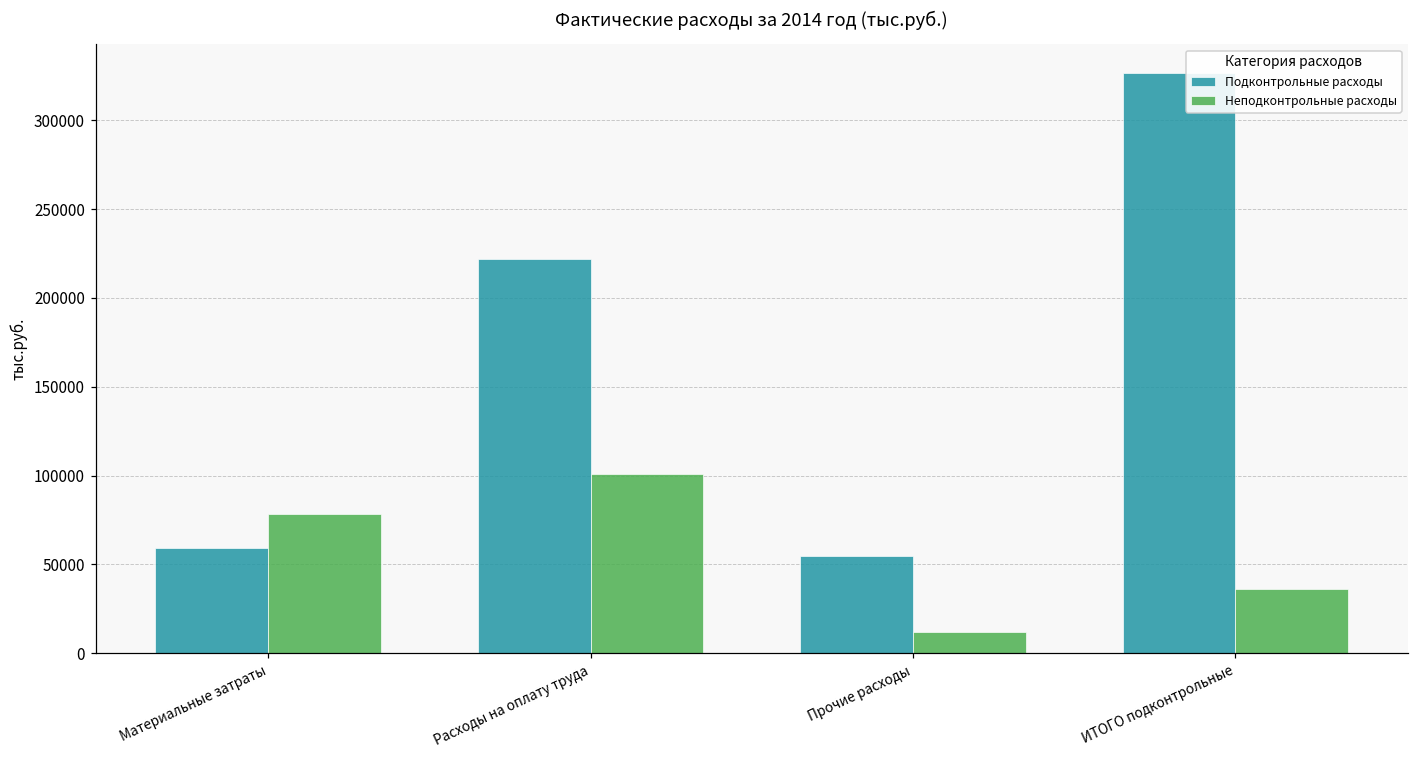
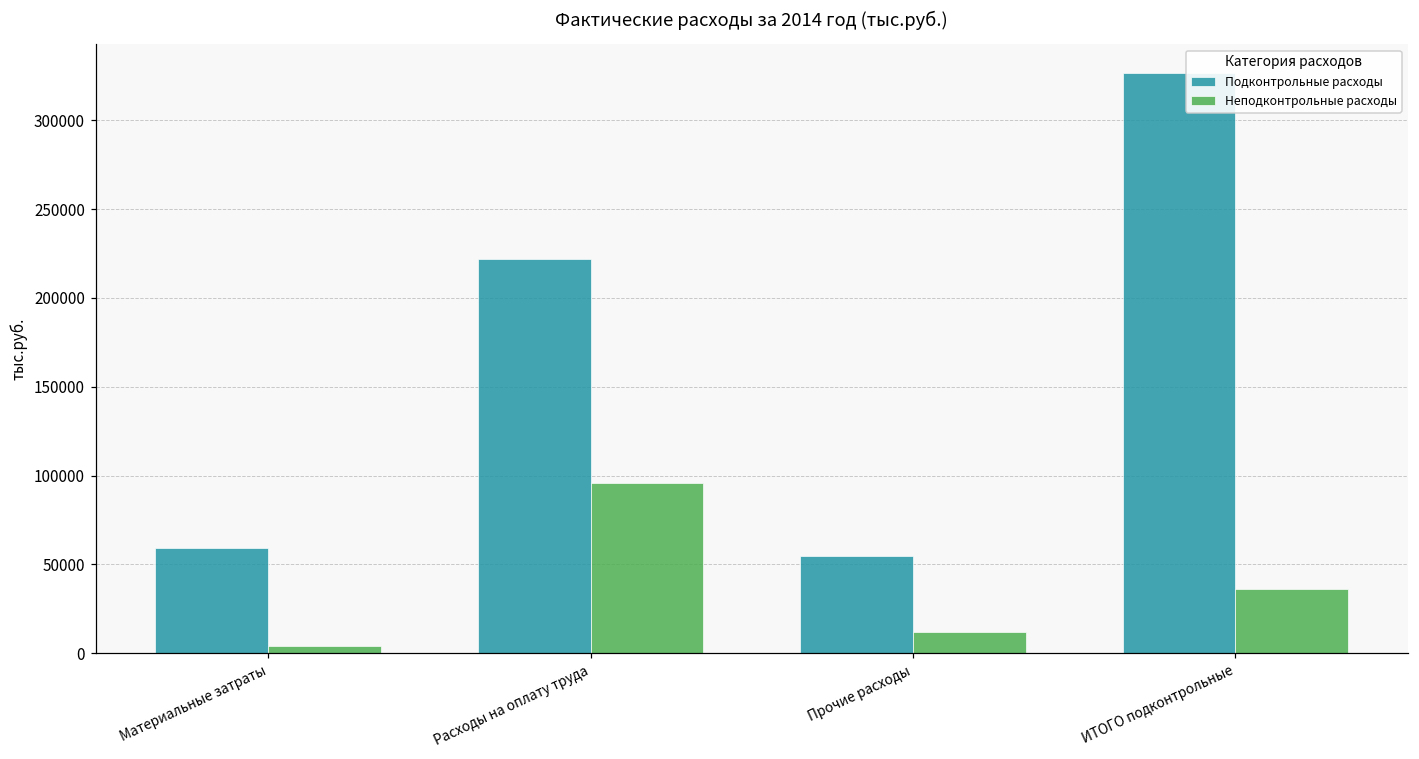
Неподконтрольные расходы, Материальные затраты: 79000 -> 4000
Неподконтрольные расходы, Расходы на оплату труда: 101000 -> 96000
